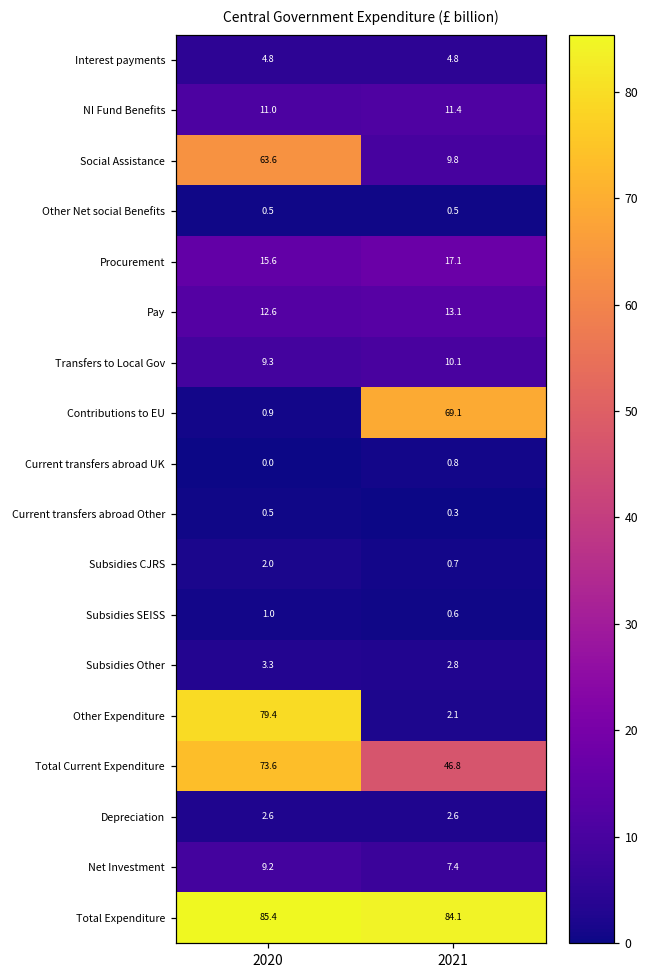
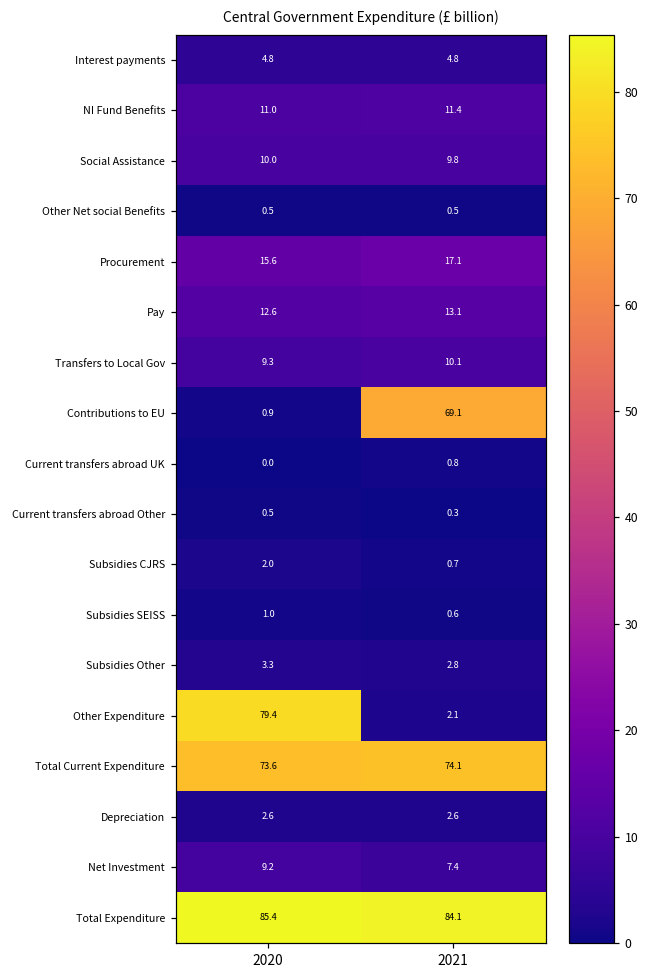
Social Assistance, 2020: 63.6 -> 10.0
Total Current Expenditure, 2021: 46.8 -> 74.1
